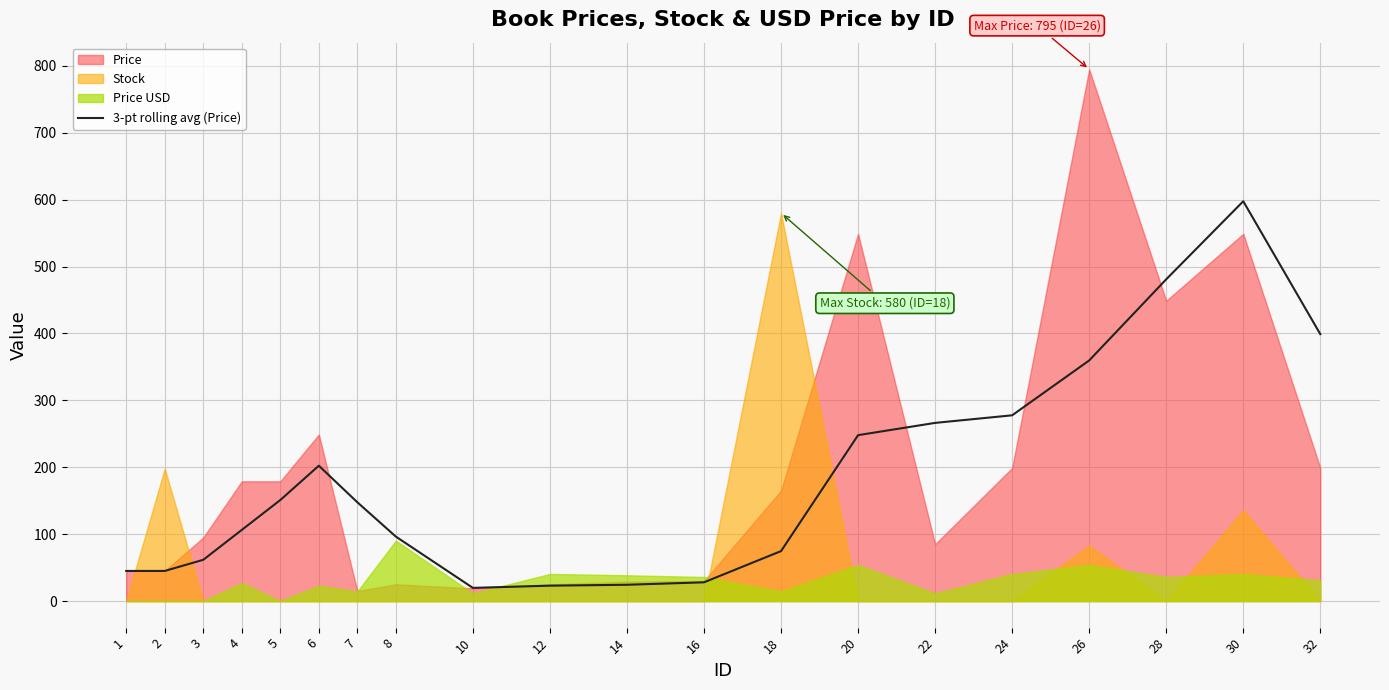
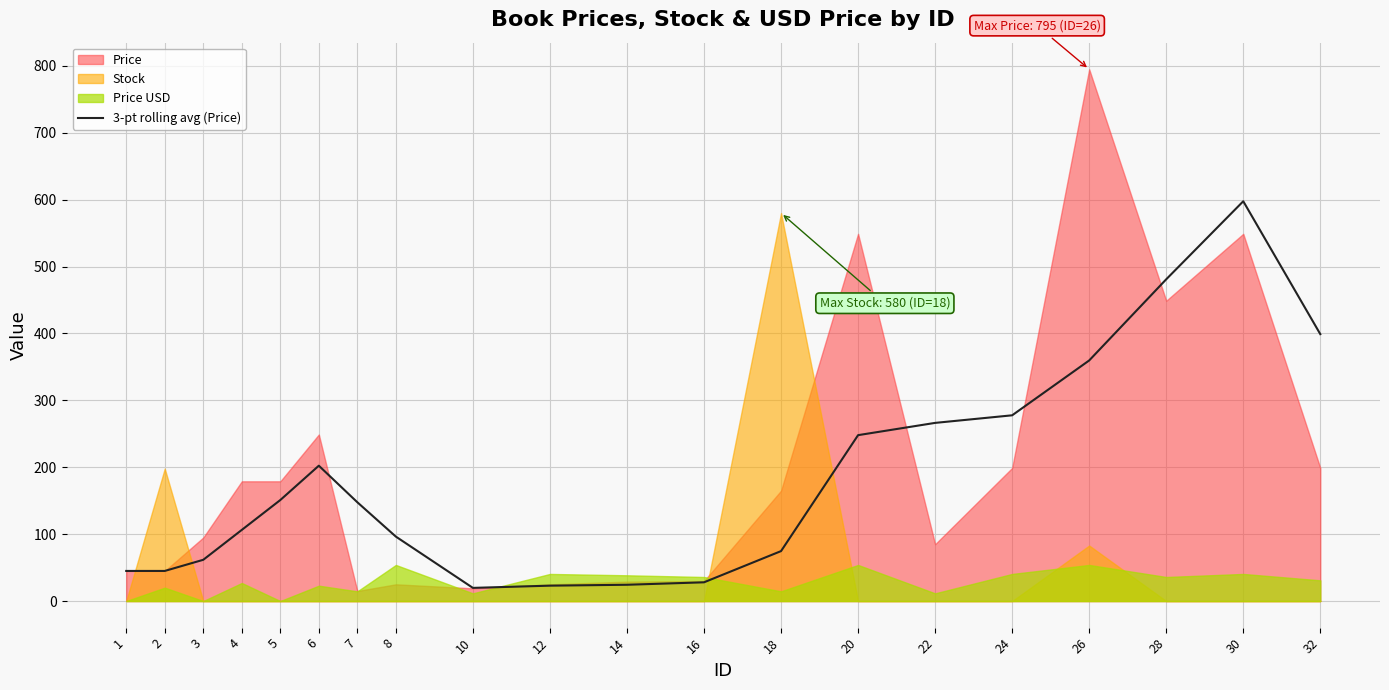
Price USD, 2: 0 -> 20
Price USD, 8: 90 -> 50
Stock, 30: 140 -> 0
